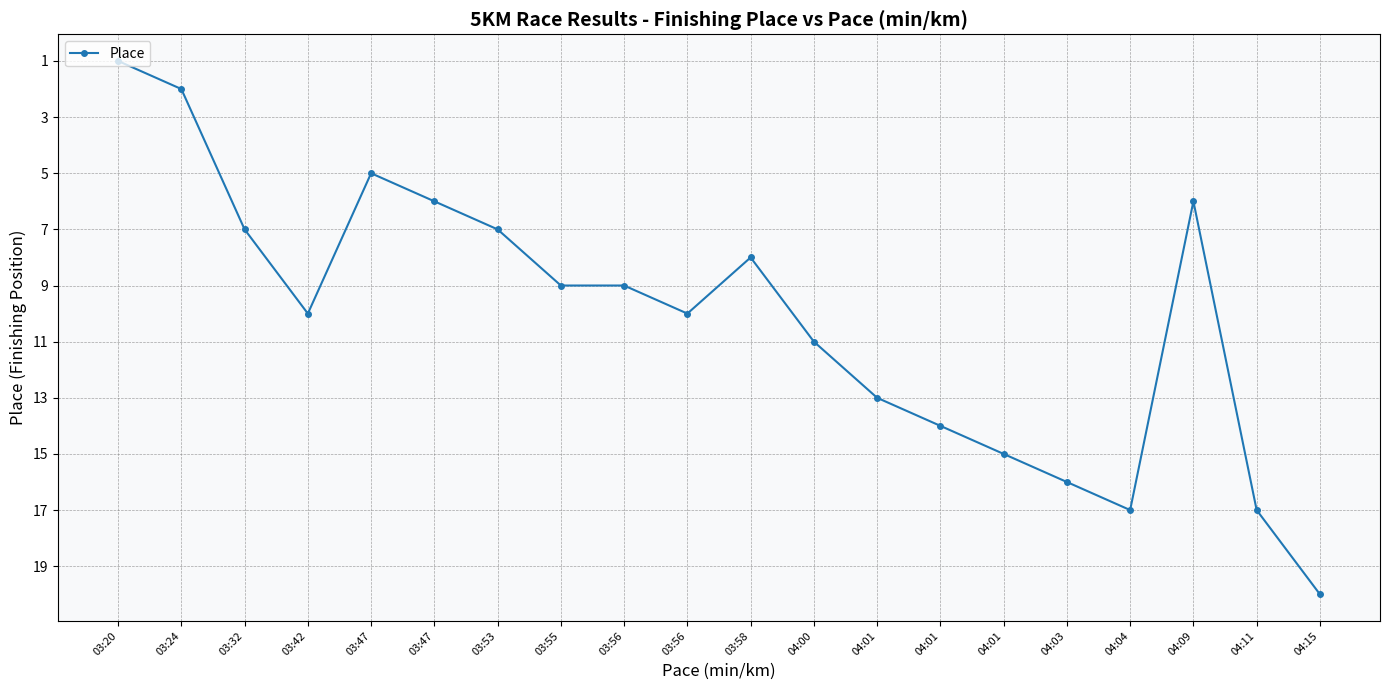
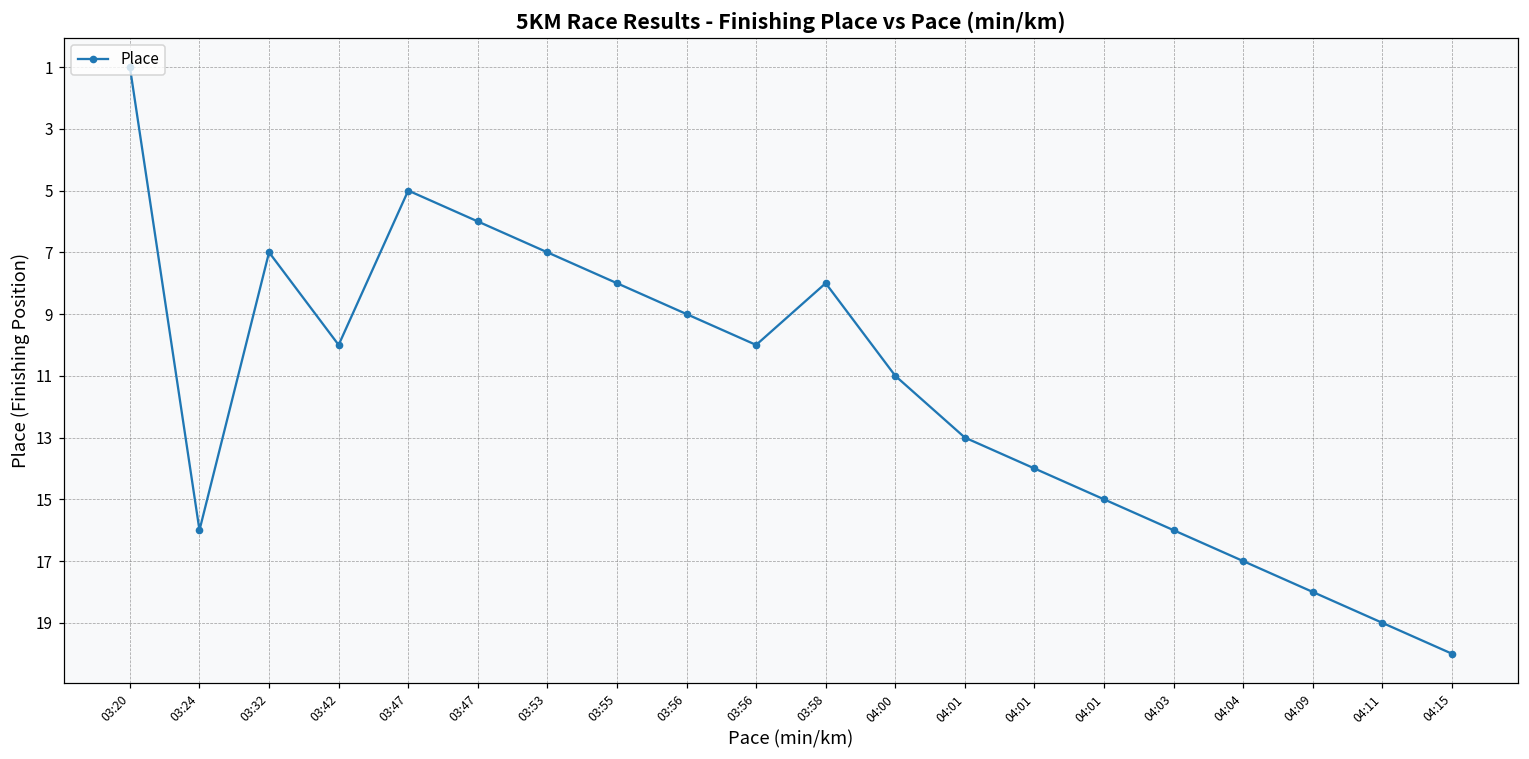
03:24: 2 -> 16
03:55: 9 -> 8
04:09: 6 -> 18
04:11: 17 -> 19
